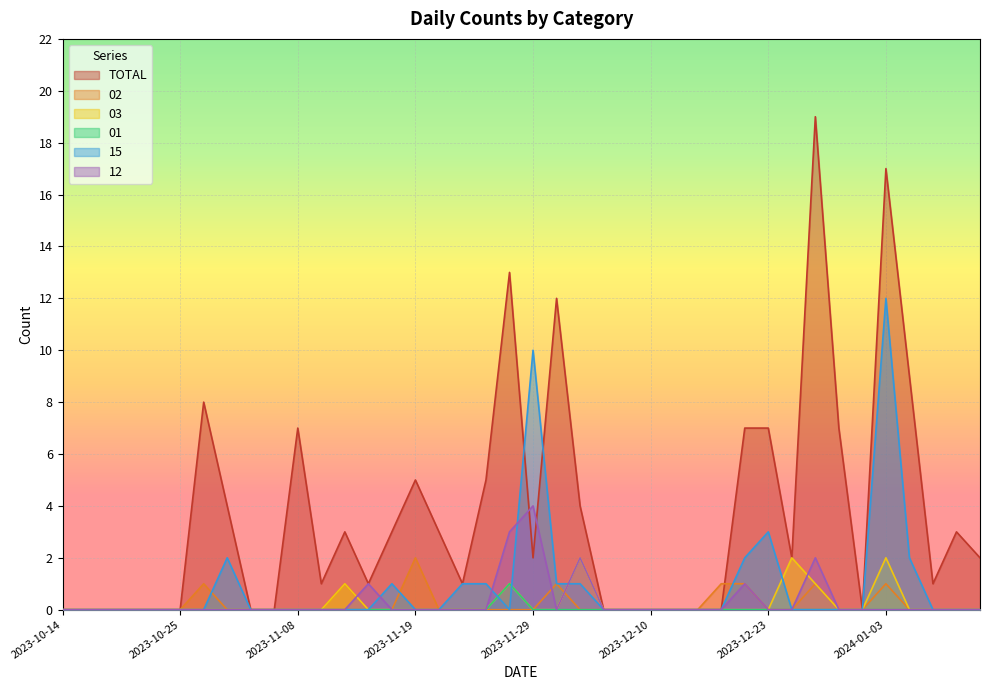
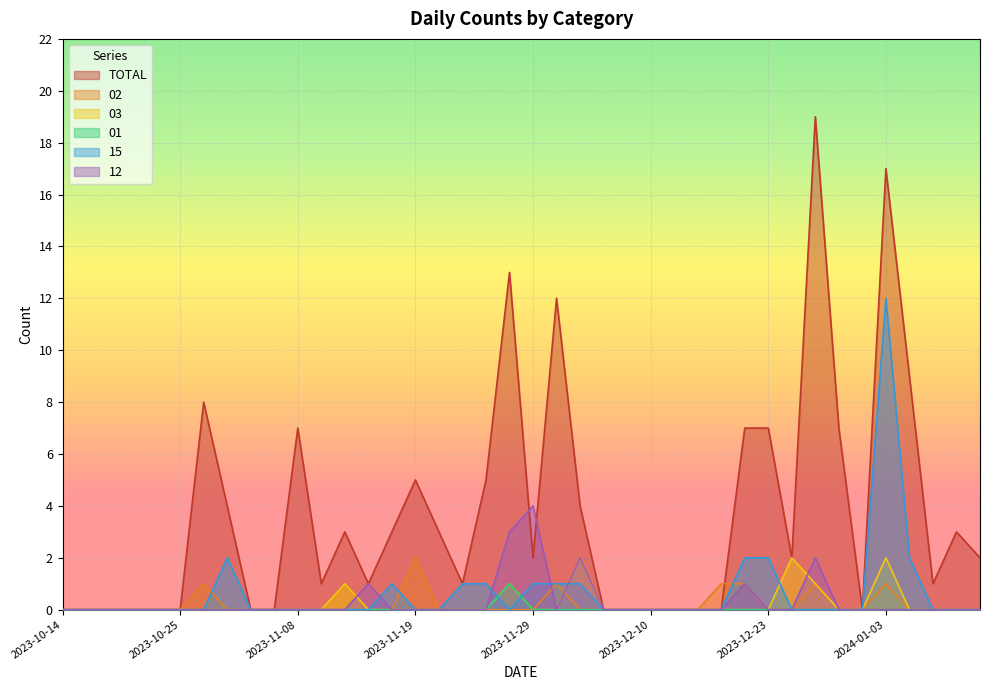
15, 2023-11-29: 10 -> 1
15, 2023-12-23: 3 -> 2
